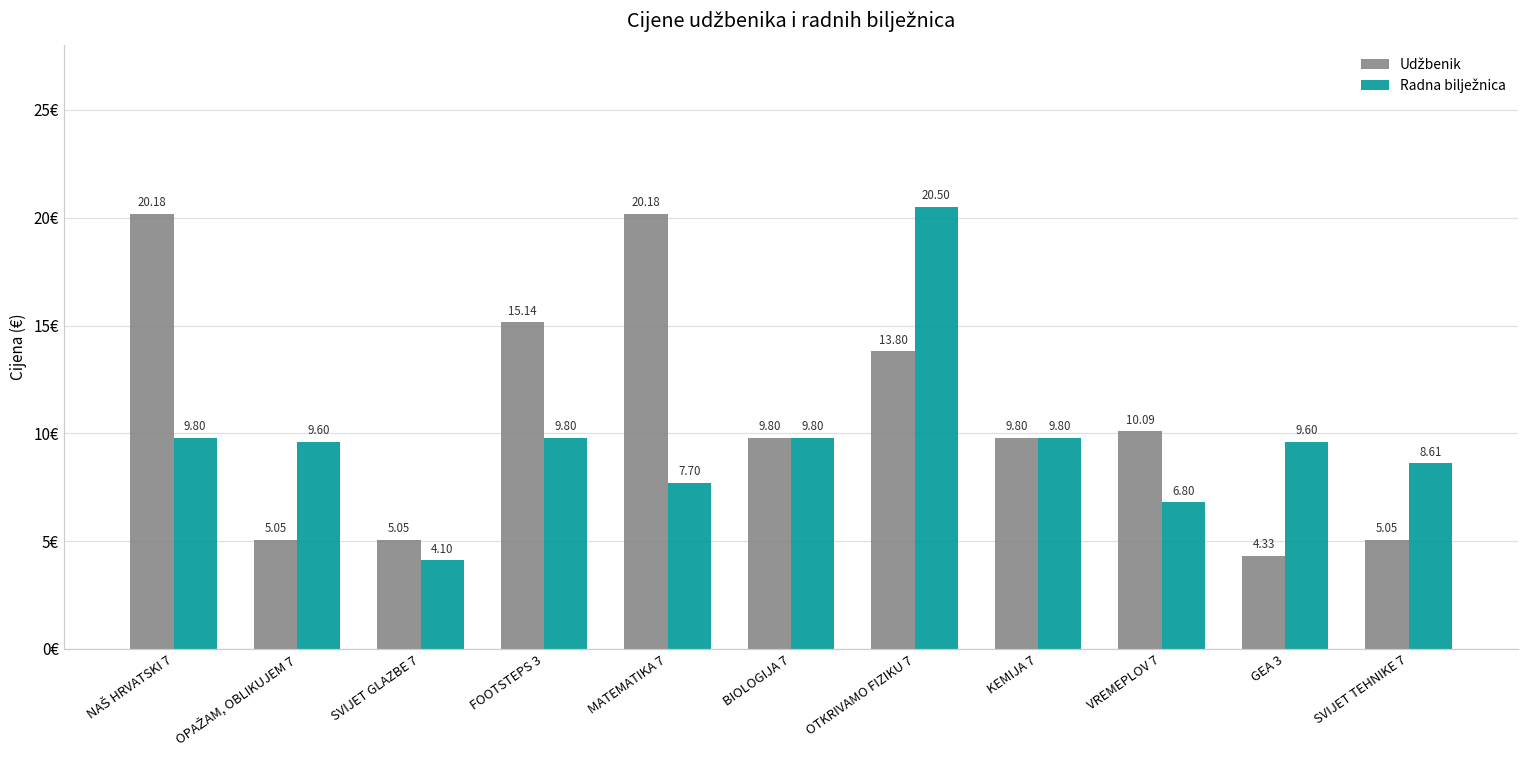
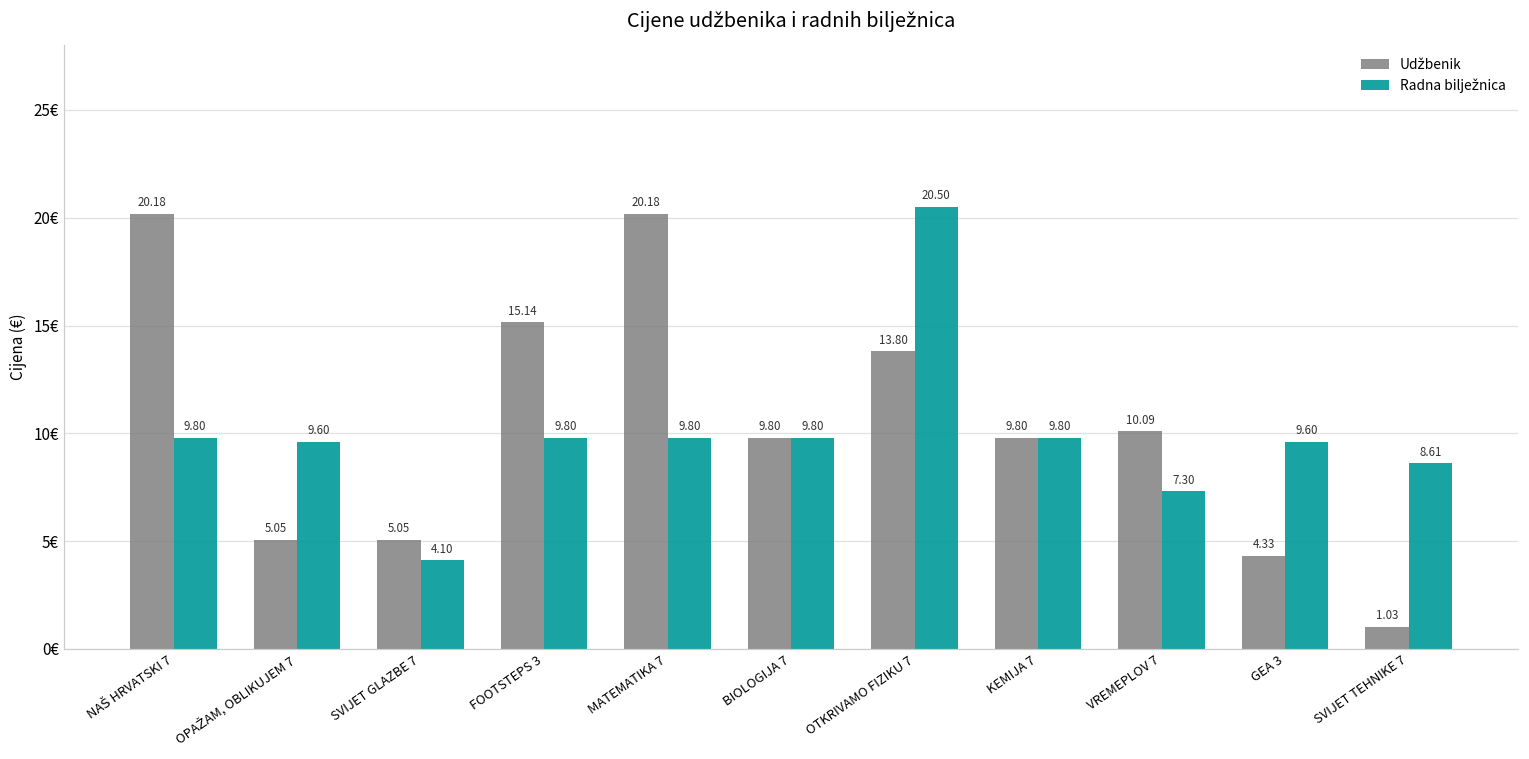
Radna bilježnica, MATEMATIKA 7: 7.70 -> 9.80
Radna bilježnica, VREMEPLOV 7: 6.80 -> 7.30
Udžbenik, SVIJET TEHNIKE 7: 5.05 -> 1.03
